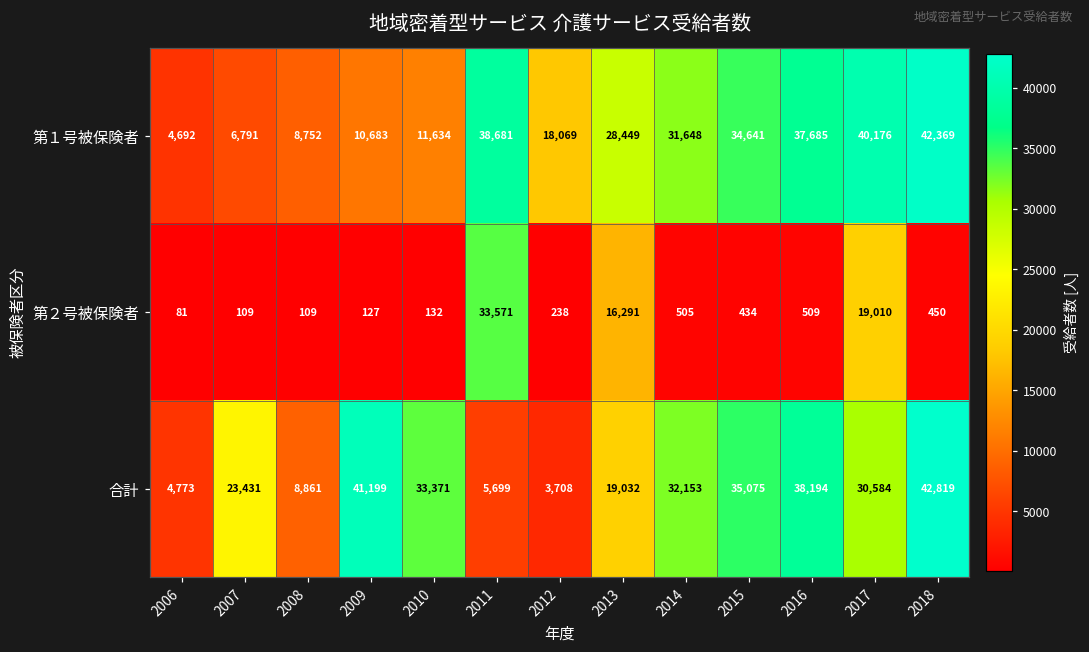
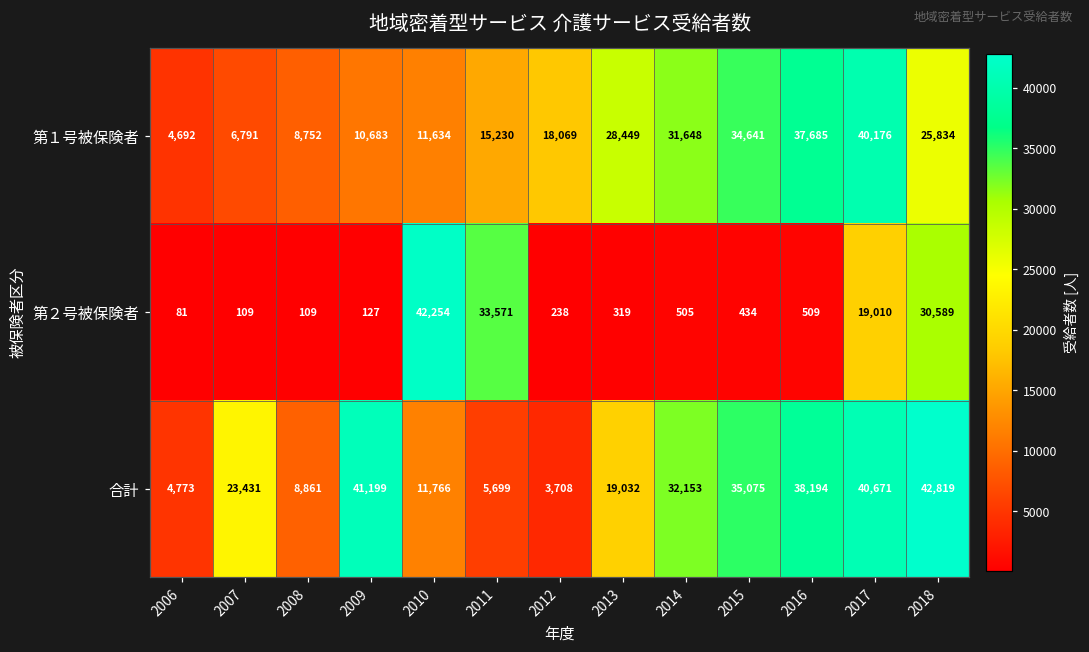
第１号被保険者, 2011: 38,681 -> 15,230
第１号被保険者, 2018: 42,369 -> 25,834
第２号被保険者, 2010: 132 -> 42,254
第２号被保険者, 2013: 16,291 -> 319
第２号被保険者, 2018: 450 -> 30,589
合計, 2010: 33,371 -> 11,766
合計, 2017: 30,584 -> 40,671
